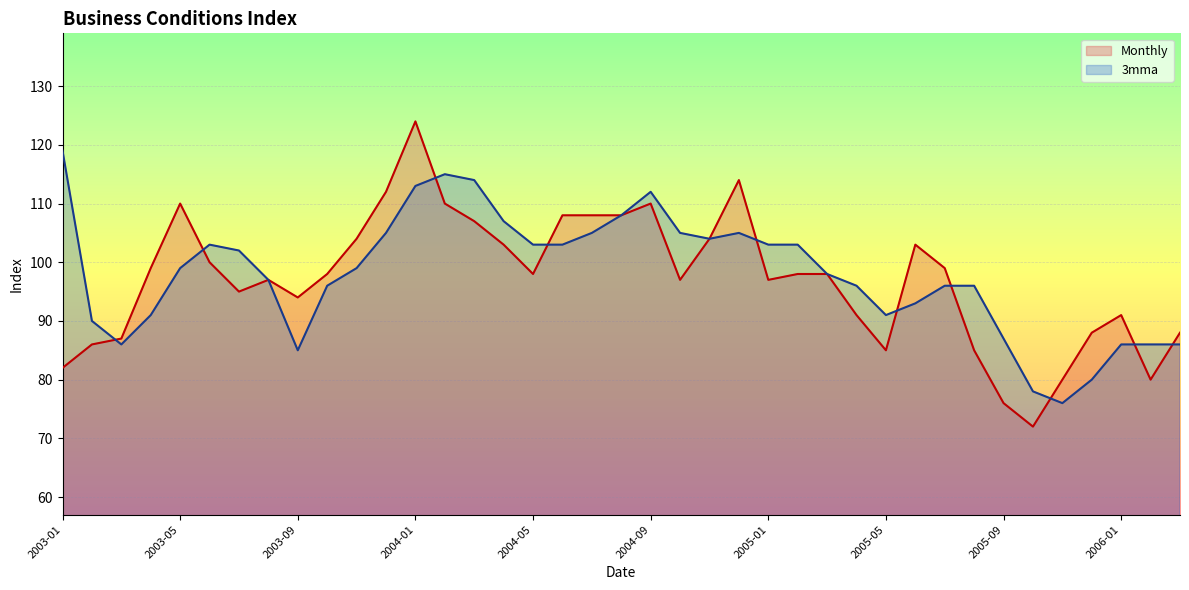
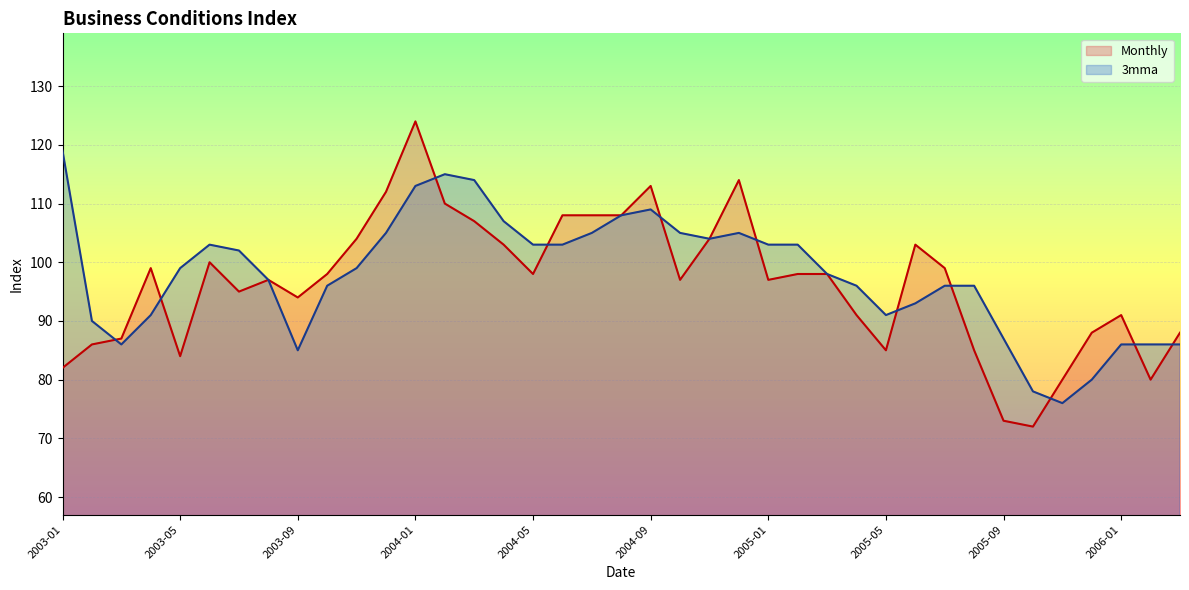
Monthly, 2003-05: 110 -> 84
Monthly, 2004-09: 110 -> 113
3mma, 2004-09: 112 -> 109
Monthly, 2005-09: 76 -> 73
